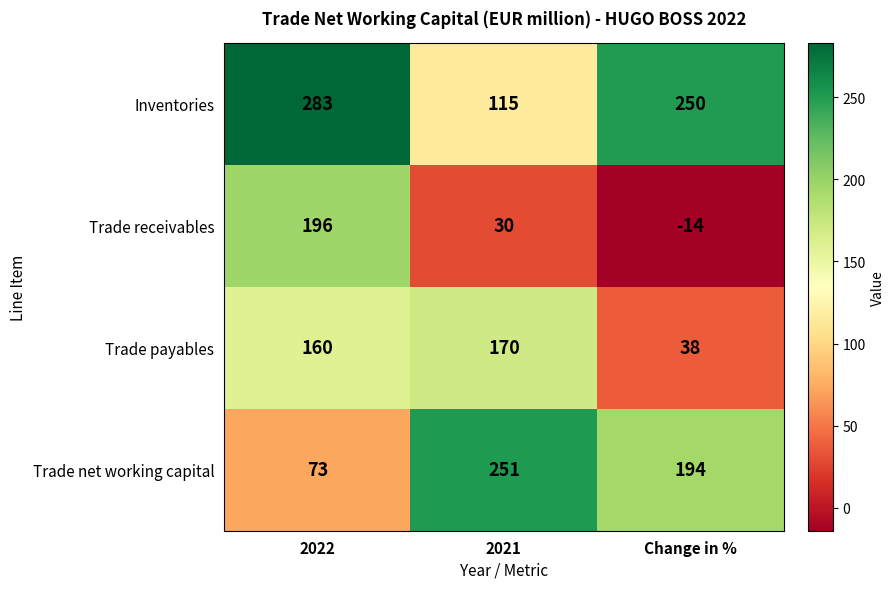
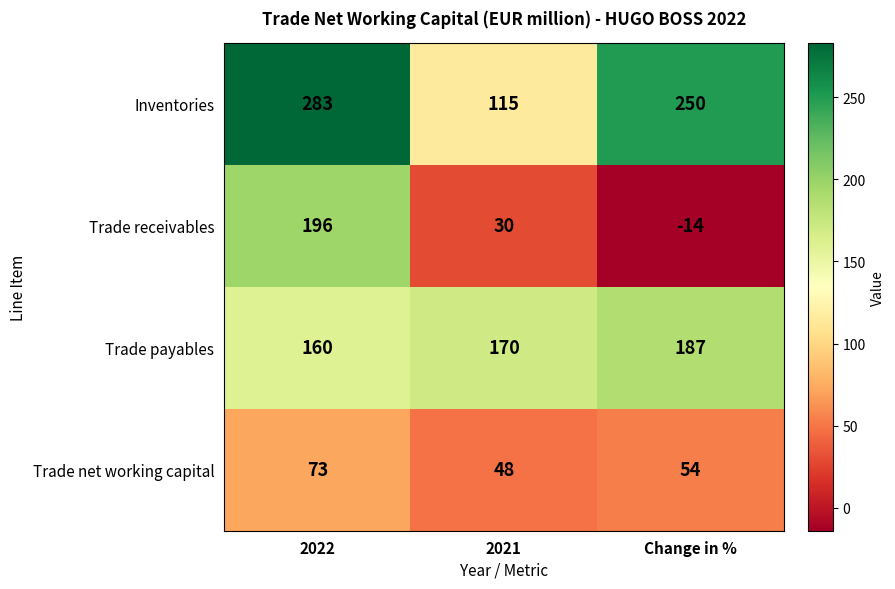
Trade payables, Change in %: 38 -> 187
Trade net working capital, 2021: 251 -> 48
Trade net working capital, Change in %: 194 -> 54
